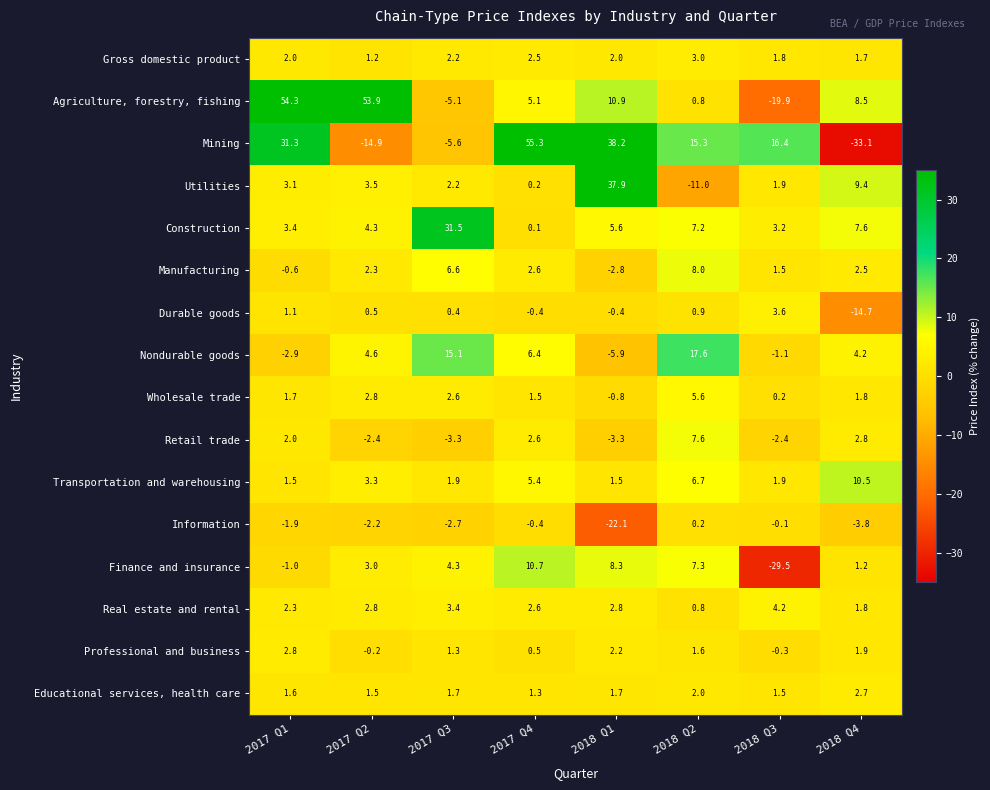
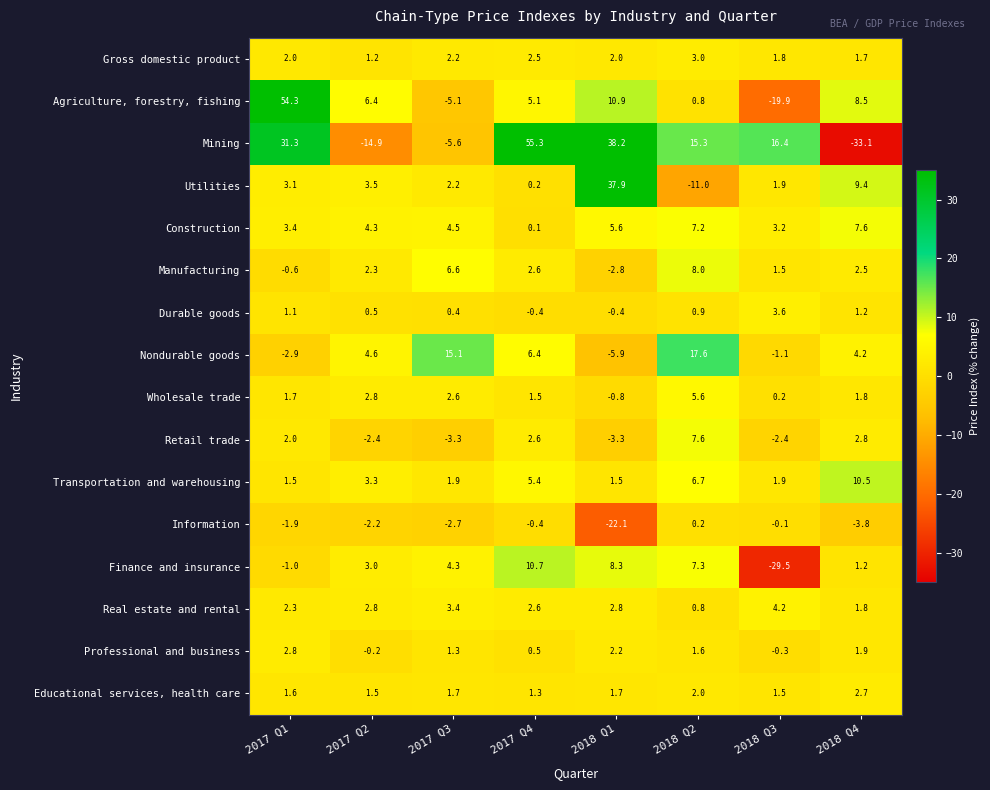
Agriculture, forestry, fishing, 2017 Q2: 53.9 -> 6.4
Construction, 2017 Q3: 31.5 -> 4.5
Durable goods, 2018 Q4: -14.7 -> 1.2
